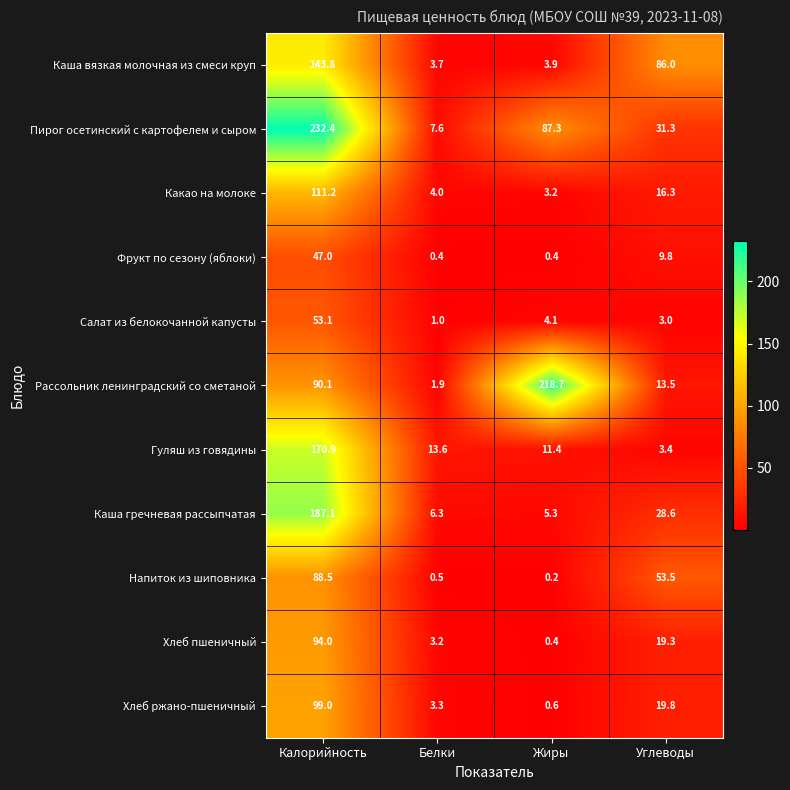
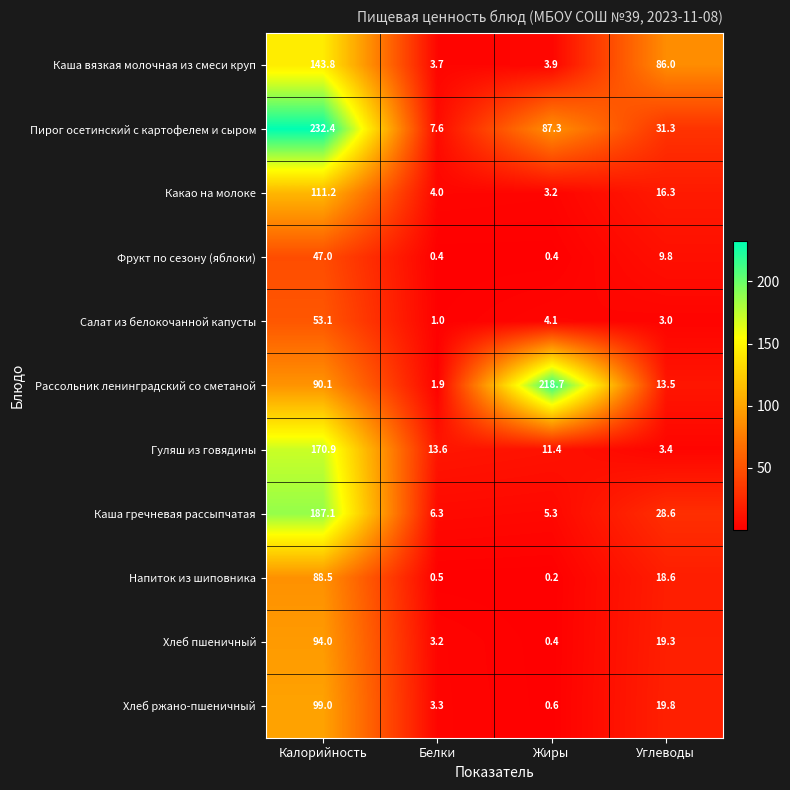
Напиток из шиповника, Углеводы: 53.5 -> 18.6
